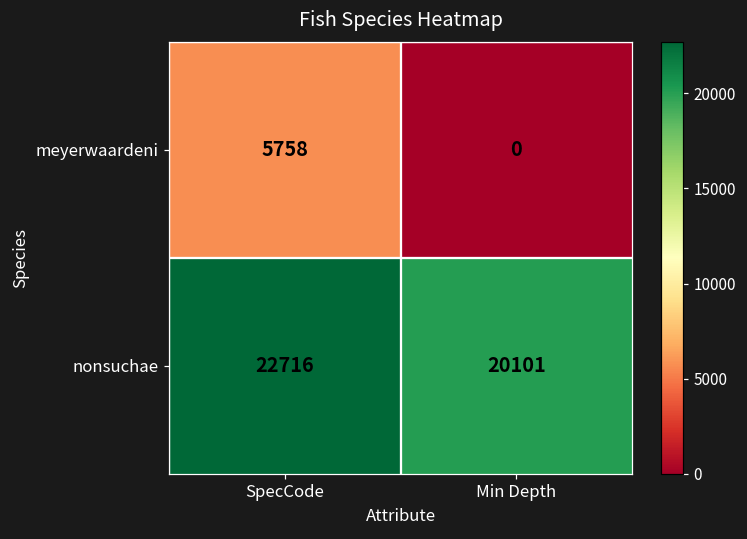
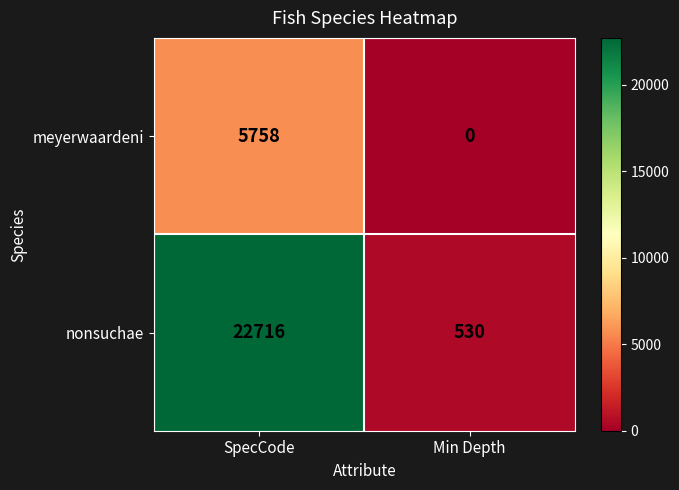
nonsuchae, Min Depth: 20101 -> 530
